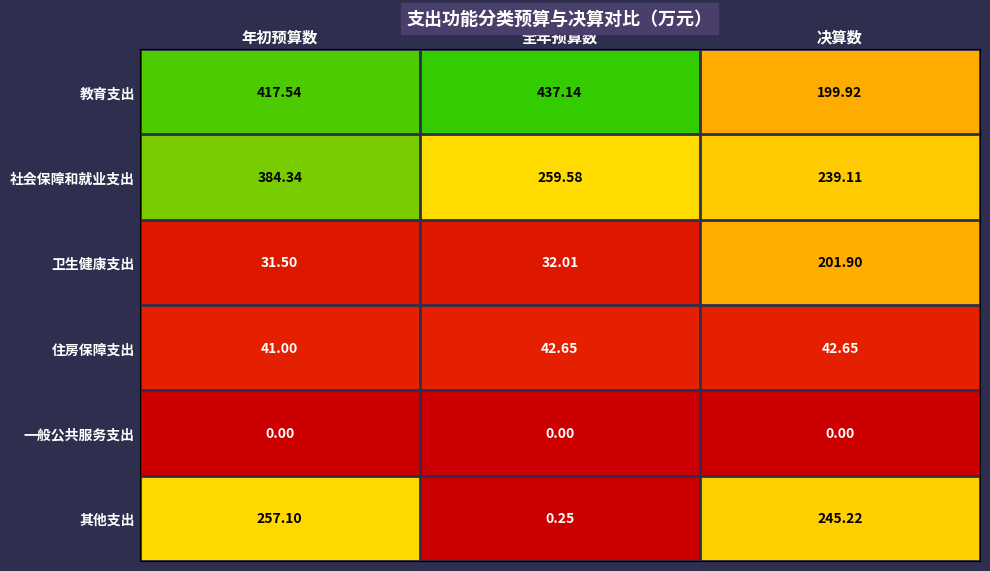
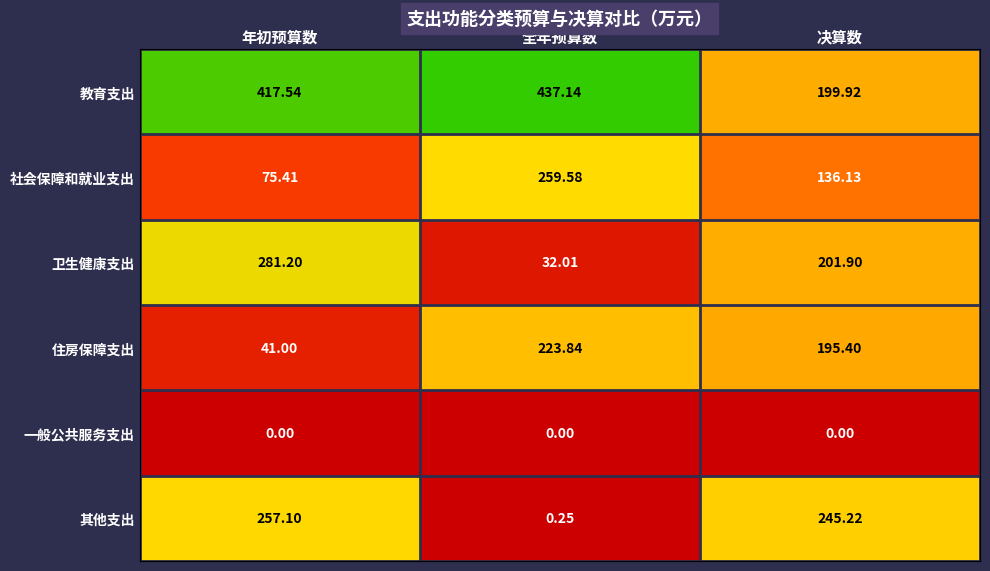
社会保障和就业支出, 年初预算数: 384.34 -> 75.41
社会保障和就业支出, 决算数: 239.11 -> 136.13
卫生健康支出, 年初预算数: 31.50 -> 281.20
住房保障支出, 全年预算数: 42.65 -> 223.84
住房保障支出, 决算数: 42.65 -> 195.40
